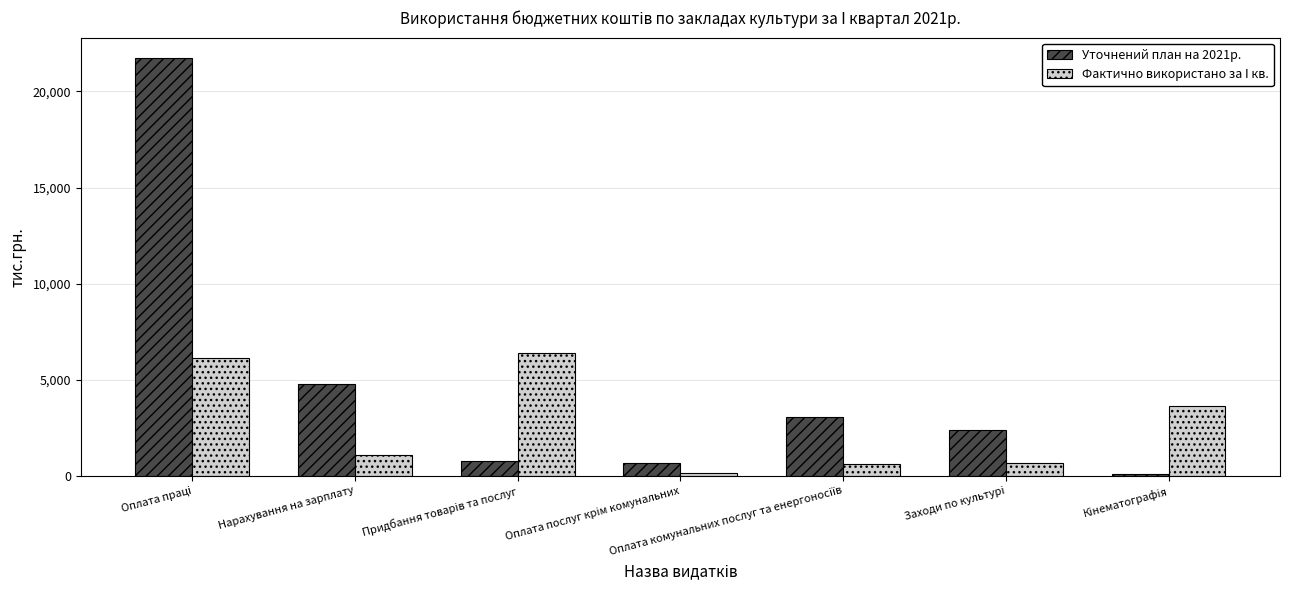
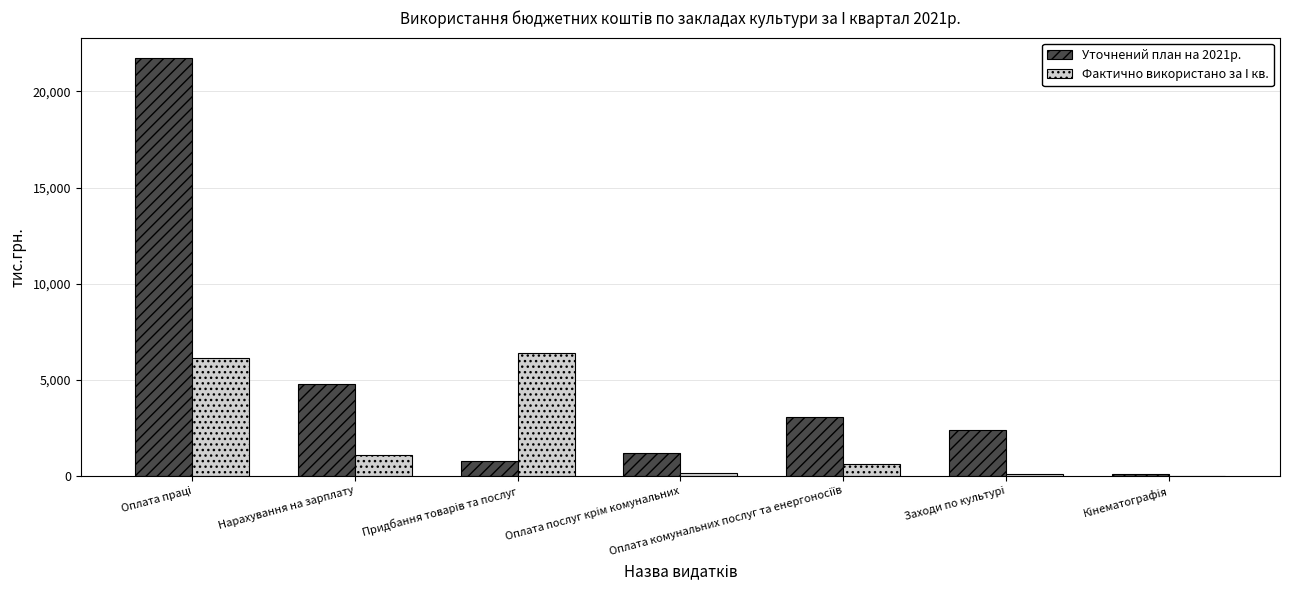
Уточнений план на 2021р., Оплата послуг крім комунальних: 700 -> 1,200
Фактично використано за І кв., Заходи по культурі: 700 -> 100
Фактично використано за І кв., Кінематографія: 3,600 -> 0
